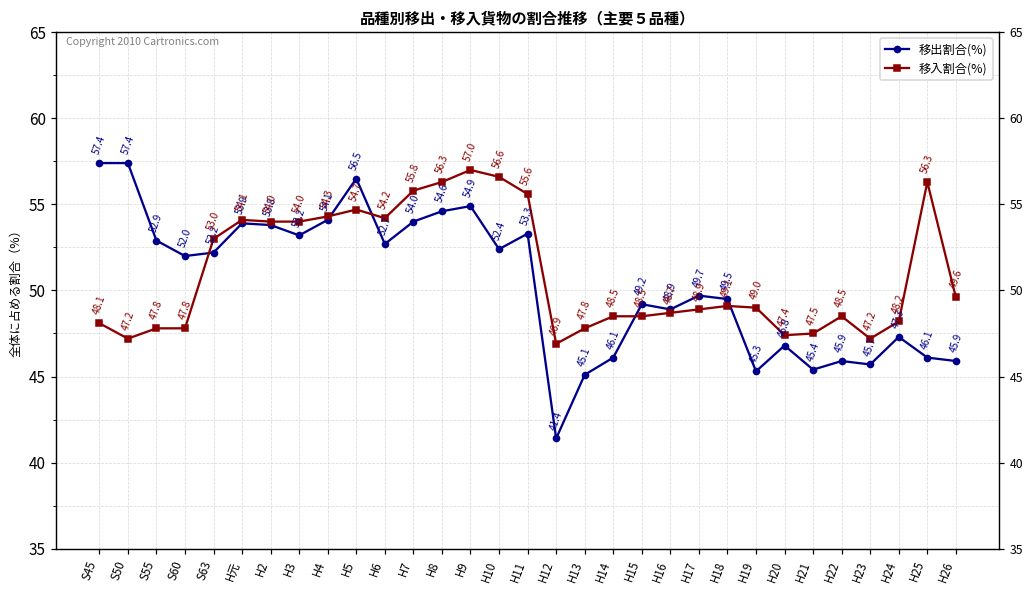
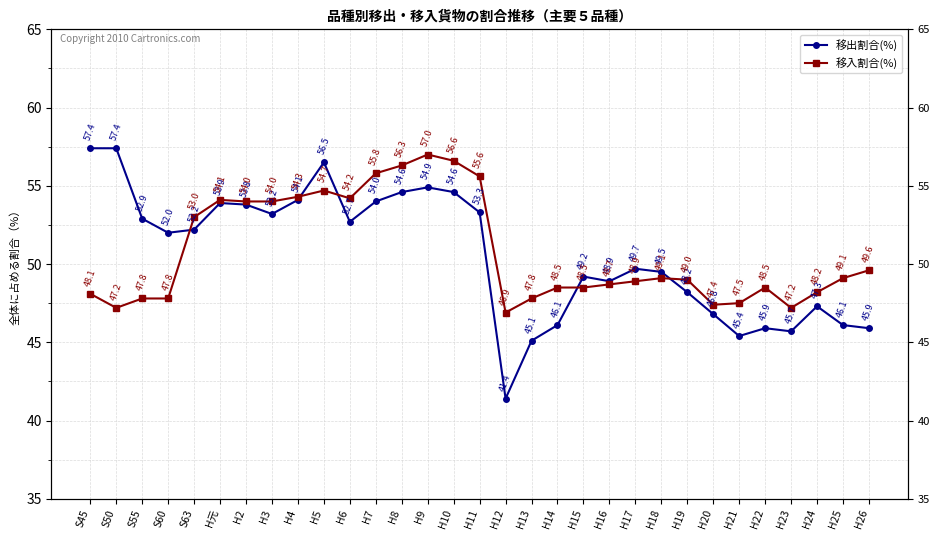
移出割合(%), H10: 52.4 -> 54.6
移出割合(%), H19: 45.3 -> 48.2
移入割合(%), H25: 56.3 -> 49.1
